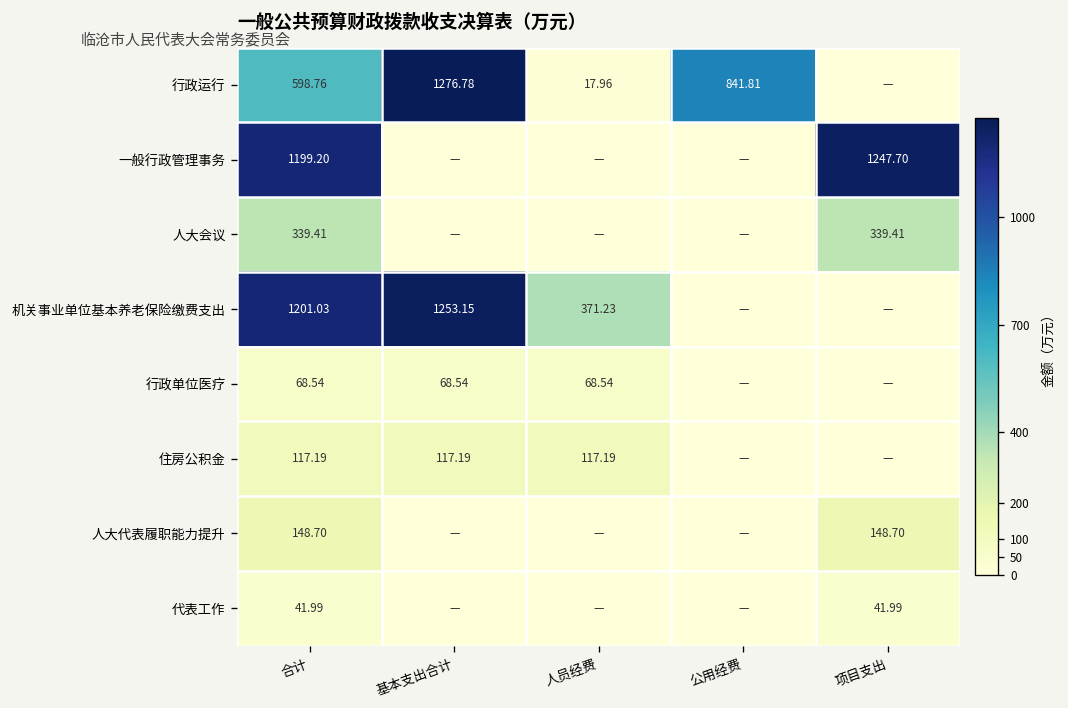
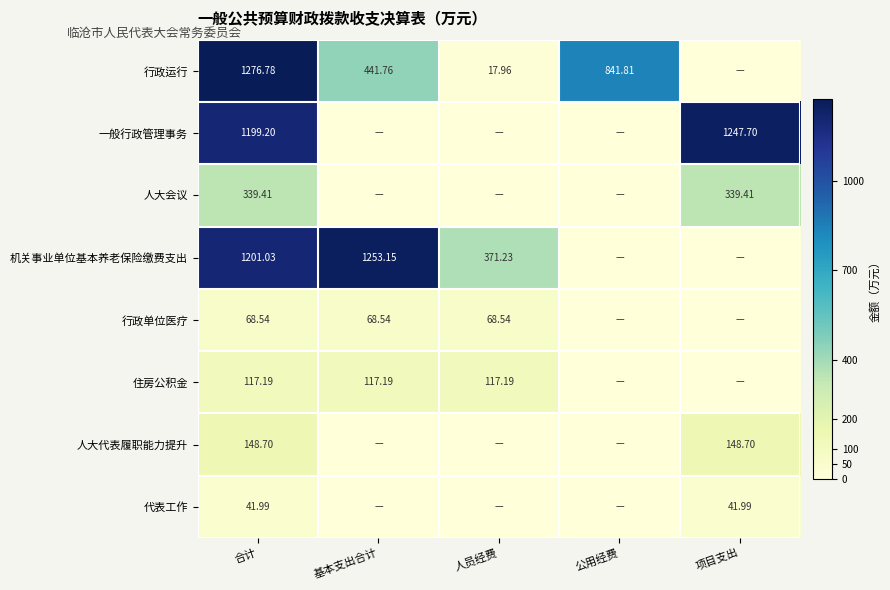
行政运行, 合计: 598.76 -> 1276.78
行政运行, 基本支出合计: 1276.78 -> 441.76
